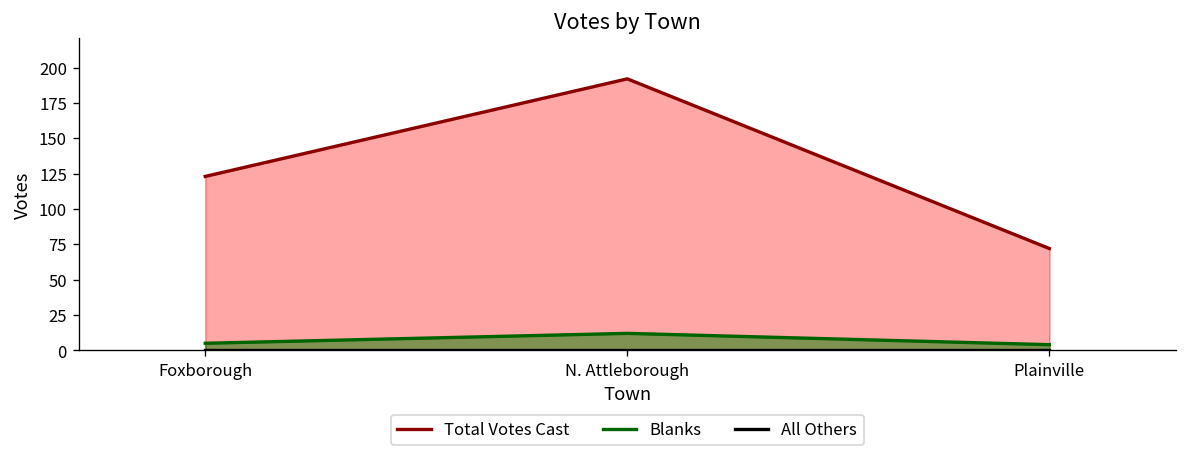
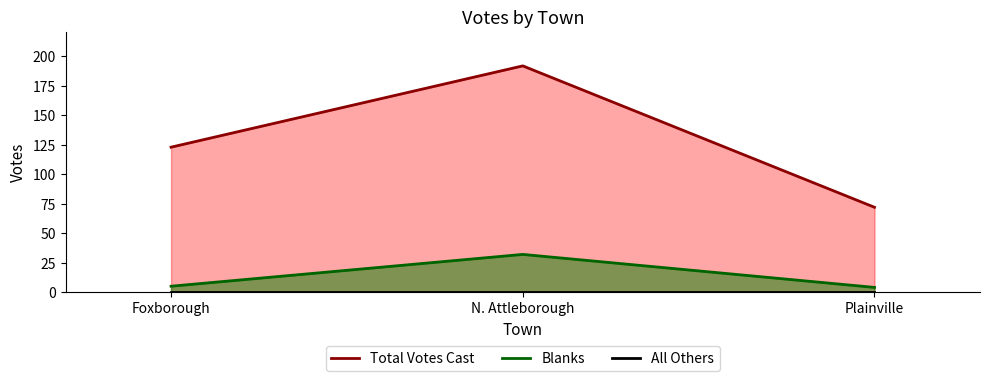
Blanks, N. Attleborough: 12 -> 32
